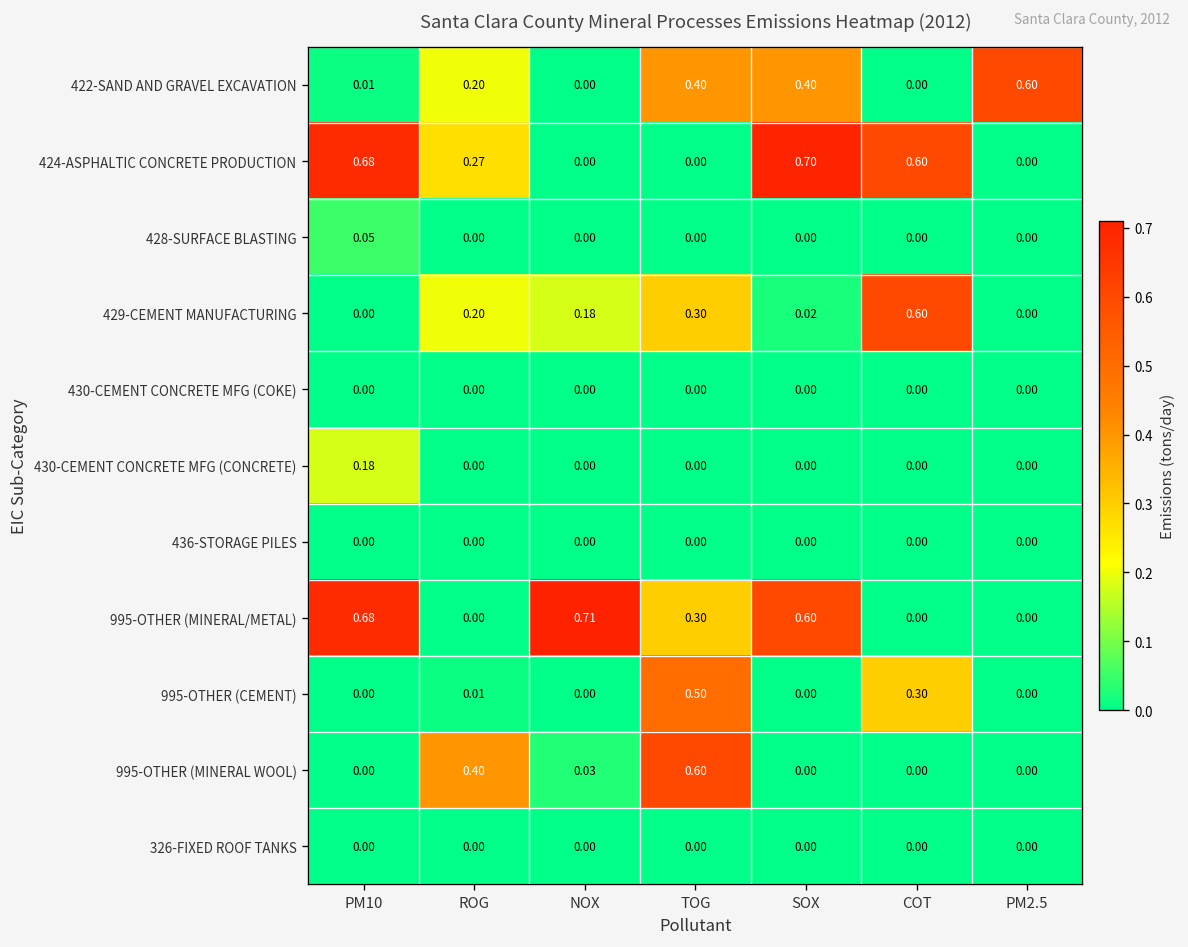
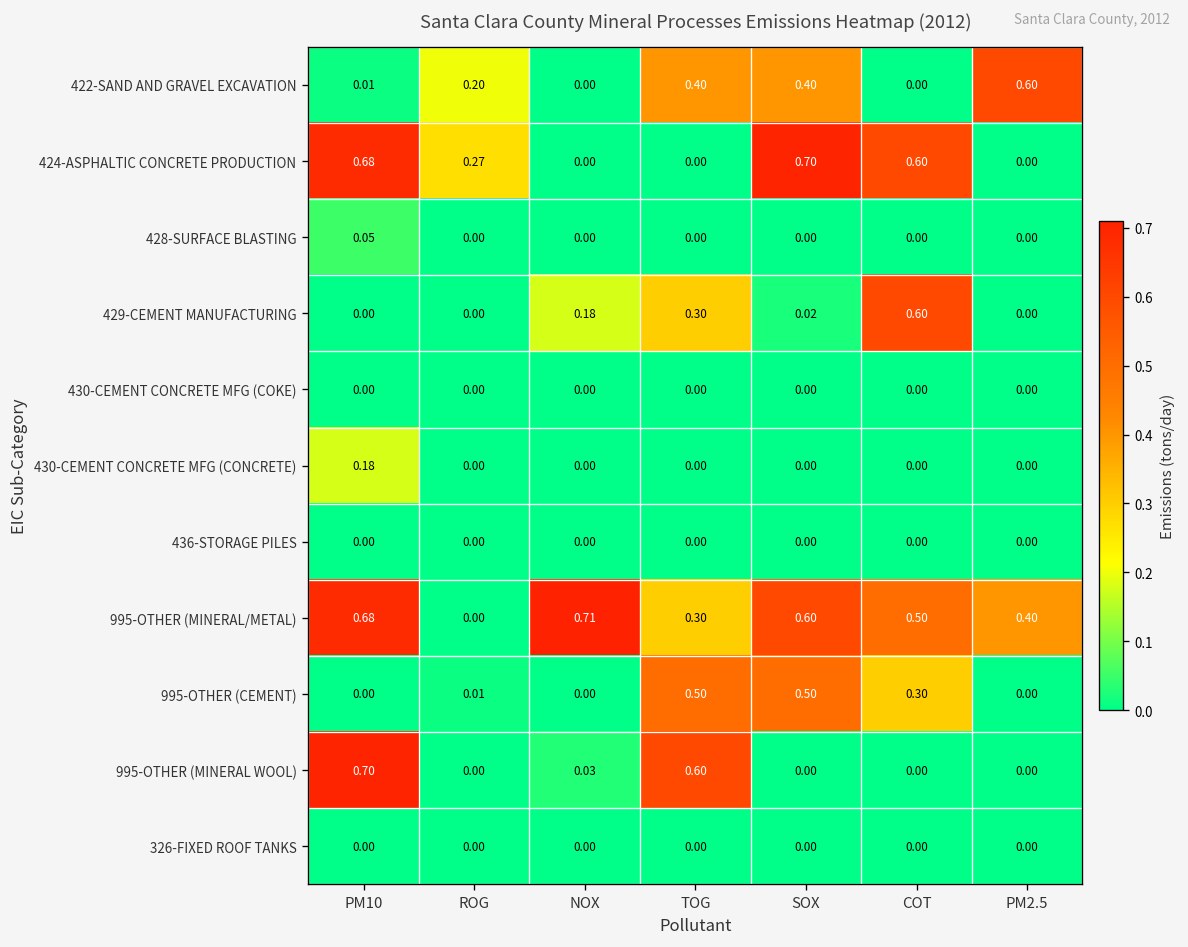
429-CEMENT MANUFACTURING, ROG: 0.20 -> 0.00
995-OTHER (MINERAL/METAL), COT: 0.00 -> 0.50
995-OTHER (MINERAL/METAL), PM2.5: 0.00 -> 0.40
995-OTHER (CEMENT), SOX: 0.00 -> 0.50
995-OTHER (MINERAL WOOL), PM10: 0.00 -> 0.70
995-OTHER (MINERAL WOOL), ROG: 0.40 -> 0.00
